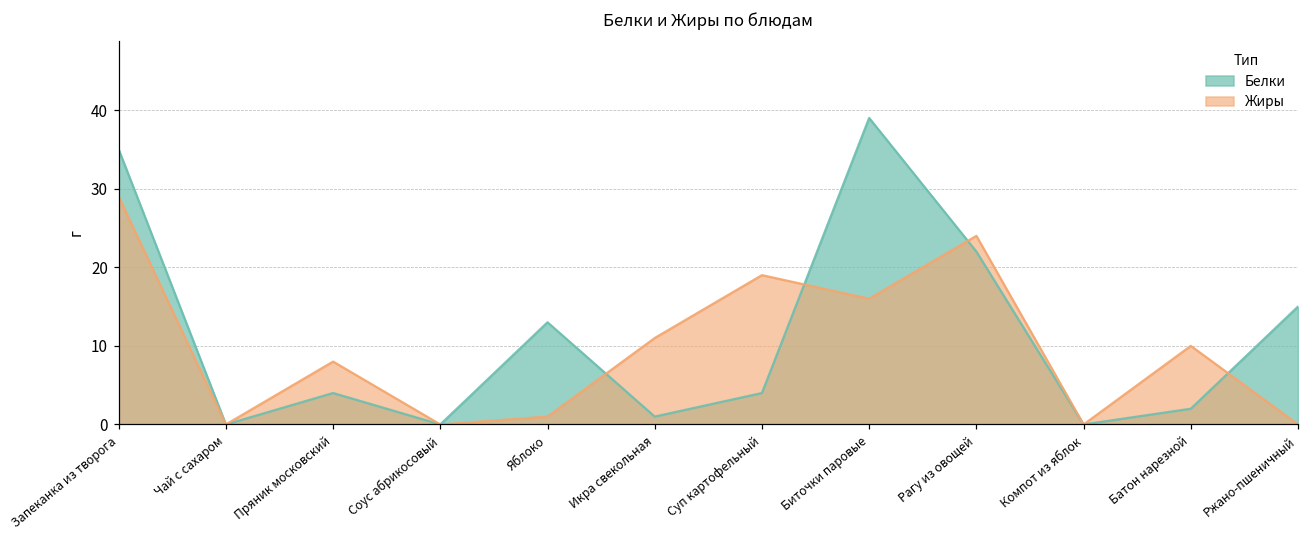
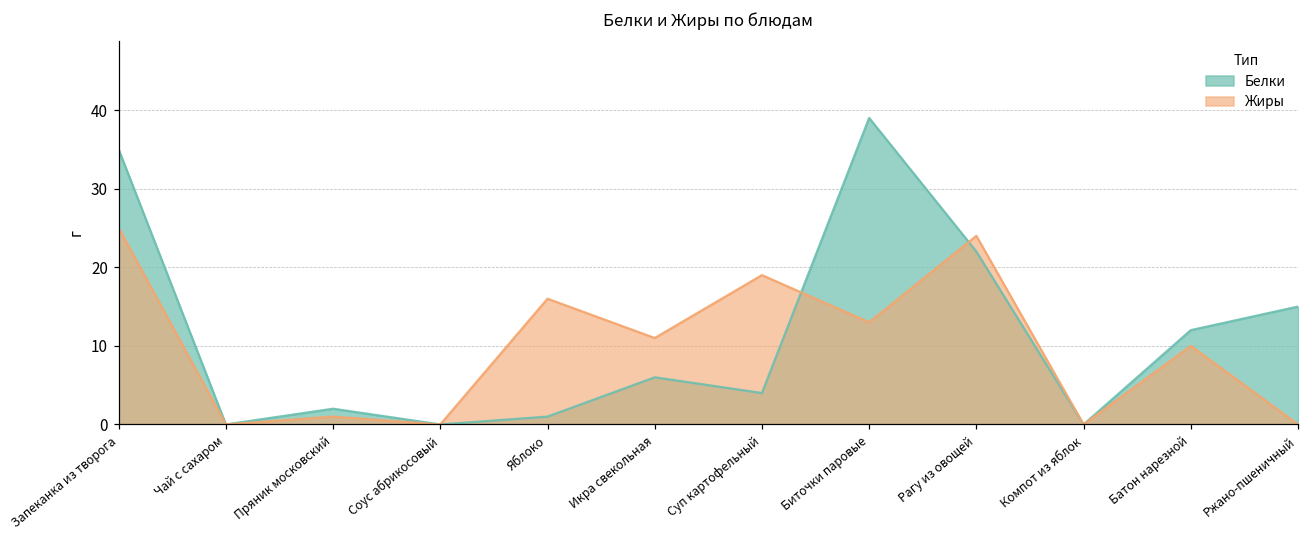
Жиры, Запеканка из творога: 29 -> 25
Белки, Пряник московский: 4 -> 2
Жиры, Пряник московский: 8 -> 1
Белки, Яблоко: 13 -> 1
Жиры, Яблоко: 1 -> 16
Белки, Икра свекольная: 1 -> 6
Жиры, Биточки паровые: 16 -> 13
Белки, Батон нарезной: 2 -> 12
